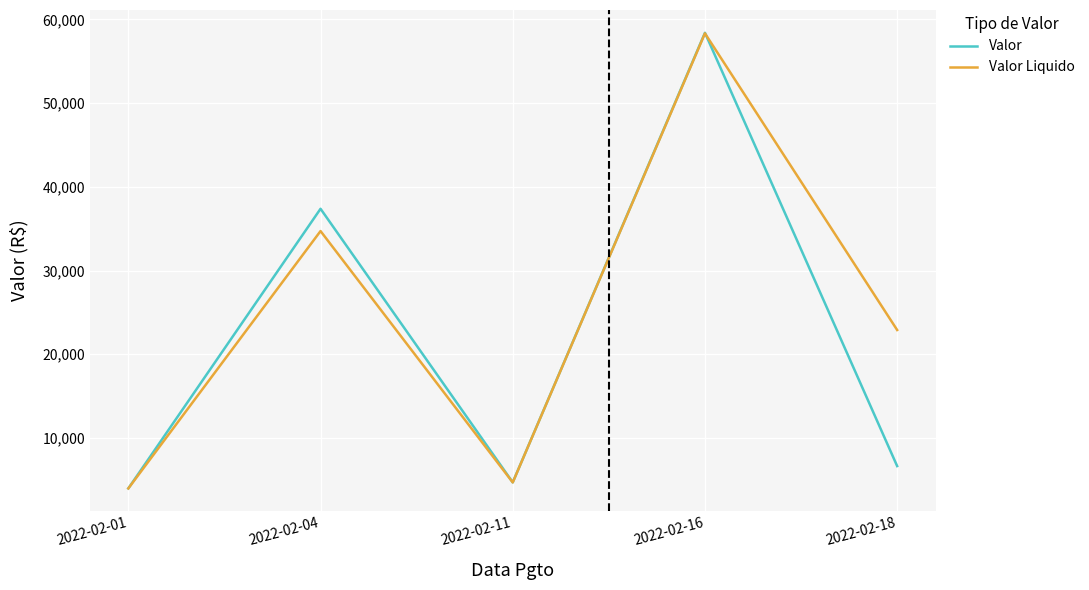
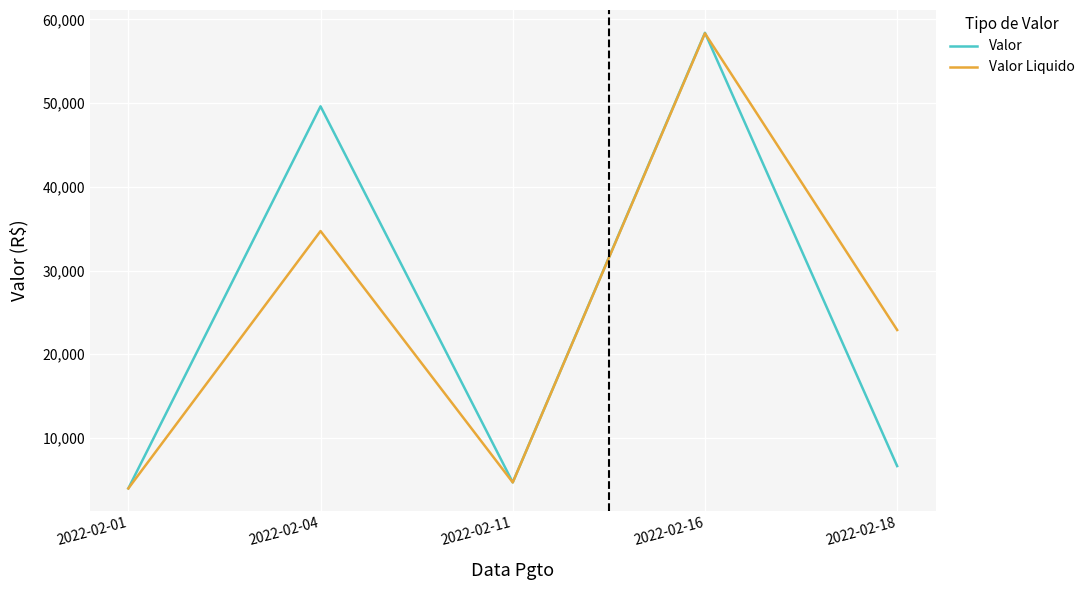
Valor, 2022-02-04: 37,000 -> 50,000
